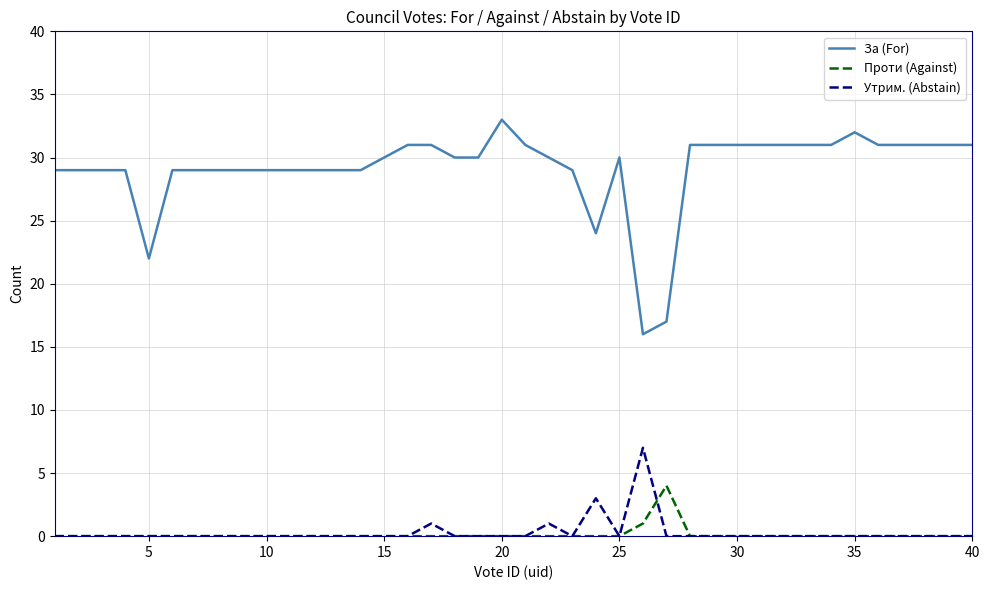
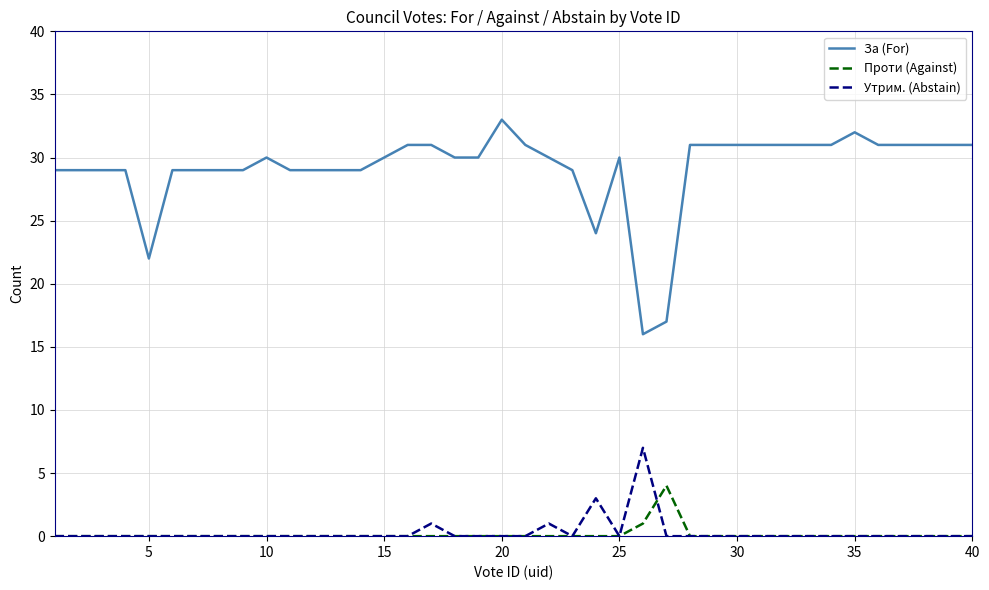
За (For), 10: 29 -> 30
